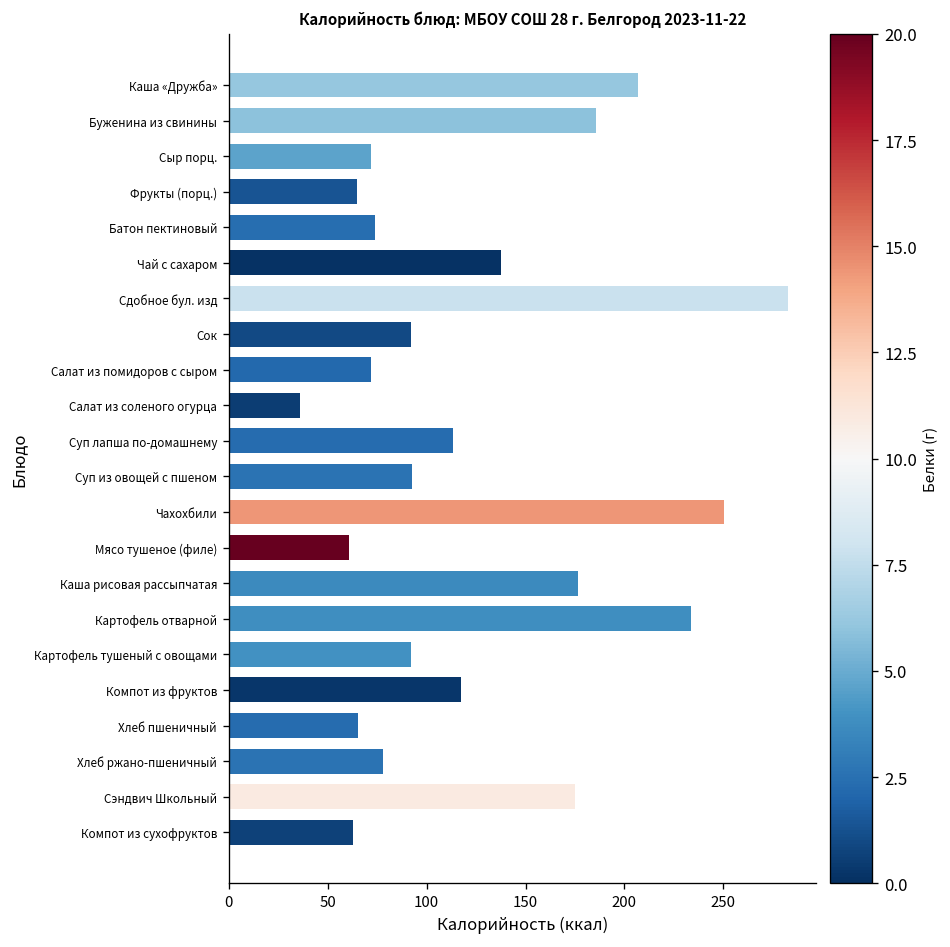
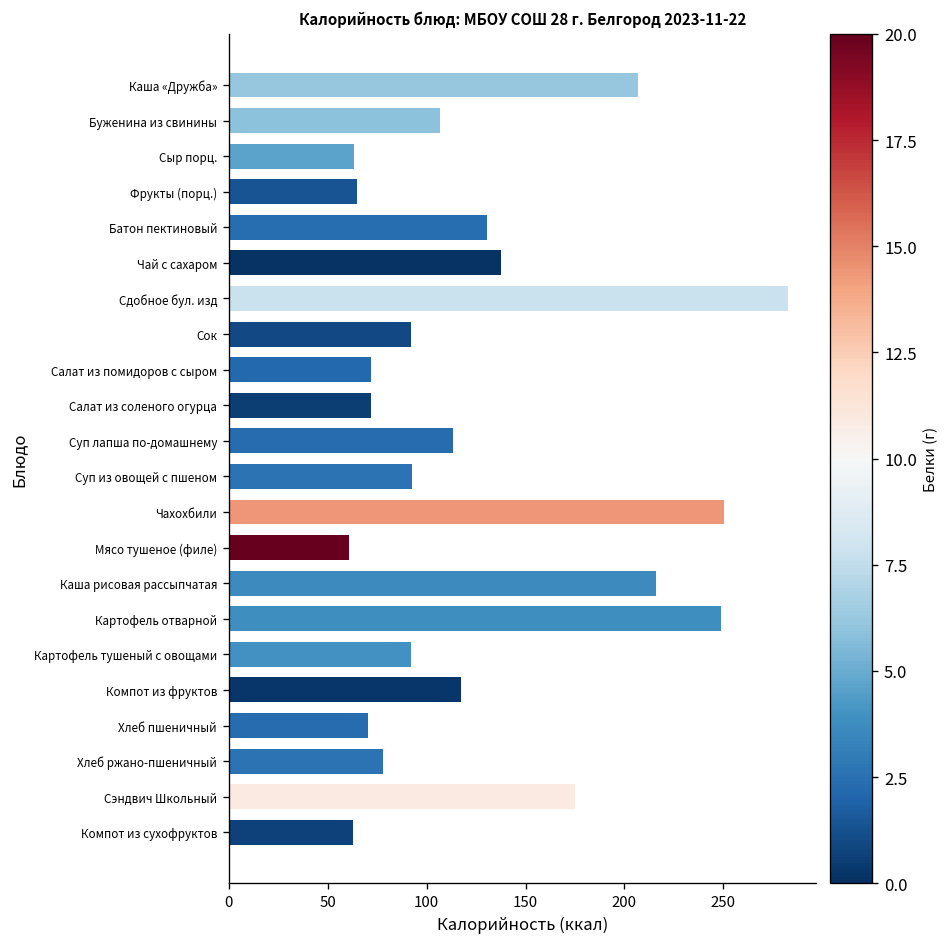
Буженина из свинины: 186 -> 107
Сыр порц.: 72 -> 63
Батон пектиновый: 74 -> 130
Салат из соленого огурца: 36 -> 72
Каша рисовая рассыпчатая: 176 -> 216
Картофель отварной: 234 -> 249
Хлеб пшеничный: 65 -> 70
